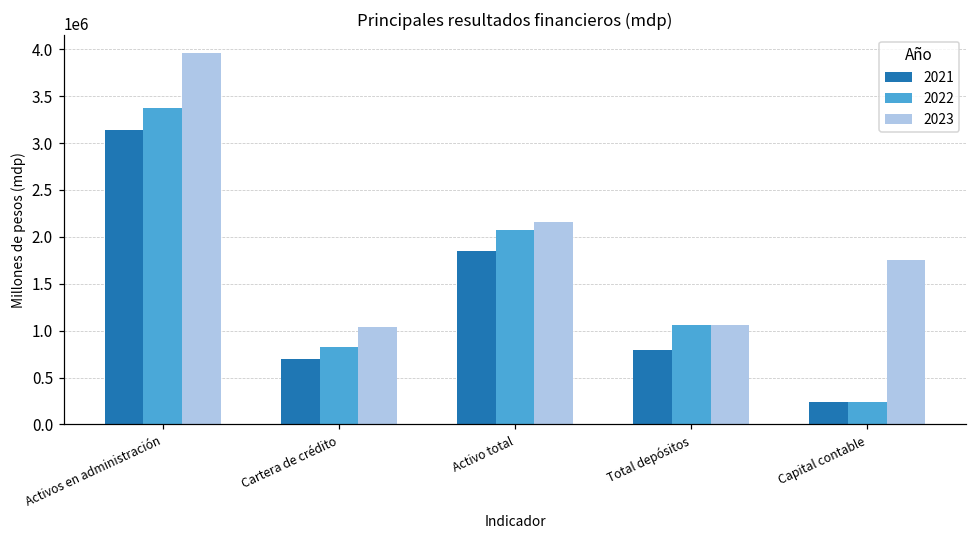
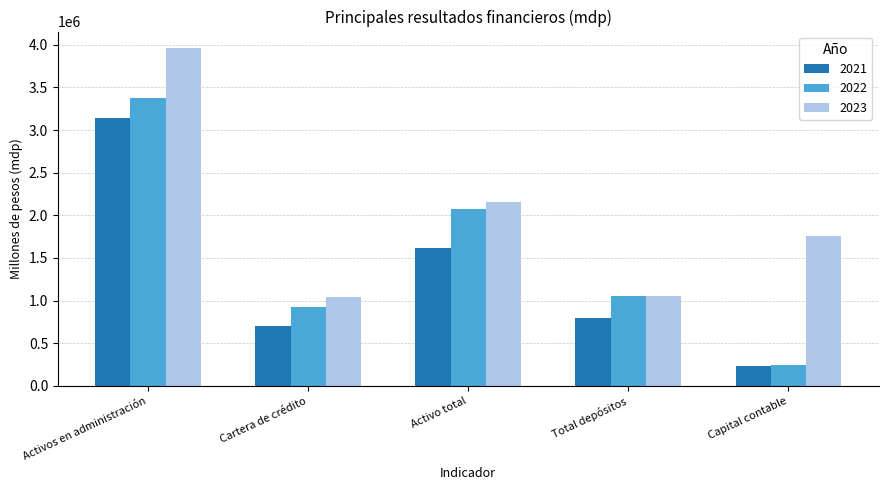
2022, Cartera de crédito: 800000 -> 900000
2021, Activo total: 1900000 -> 1600000
